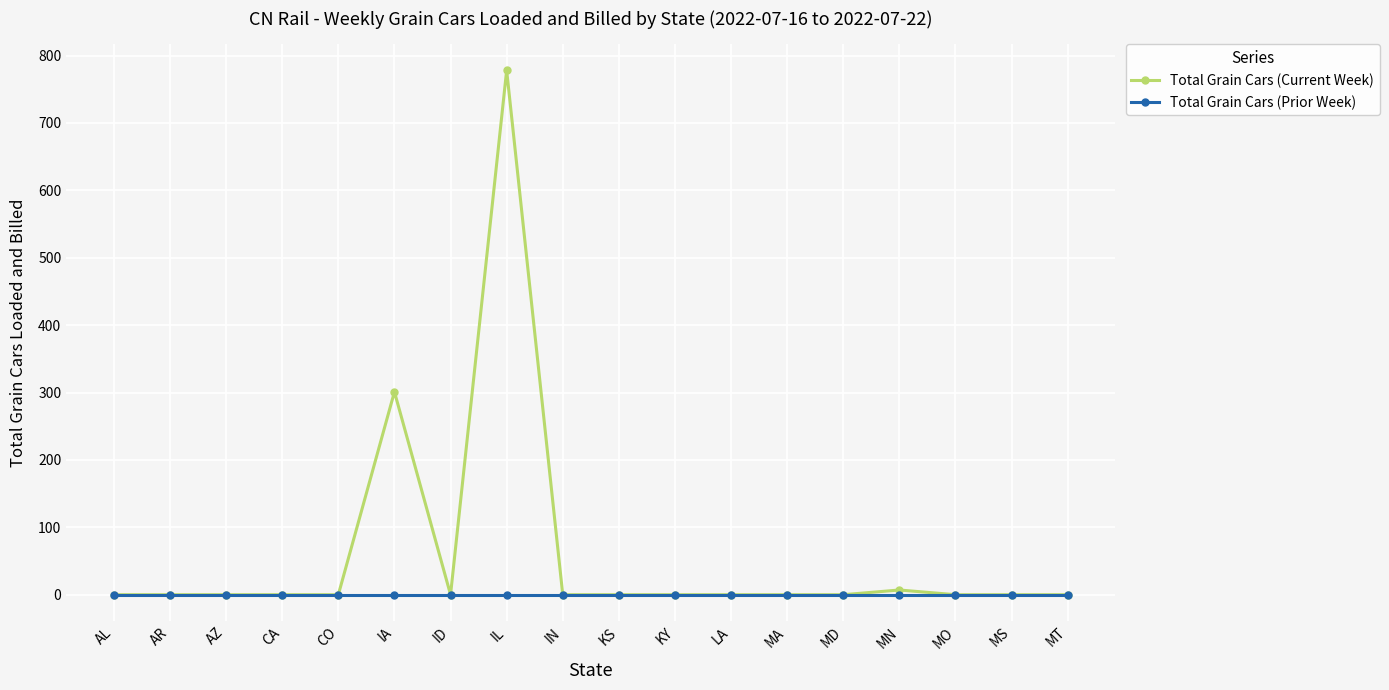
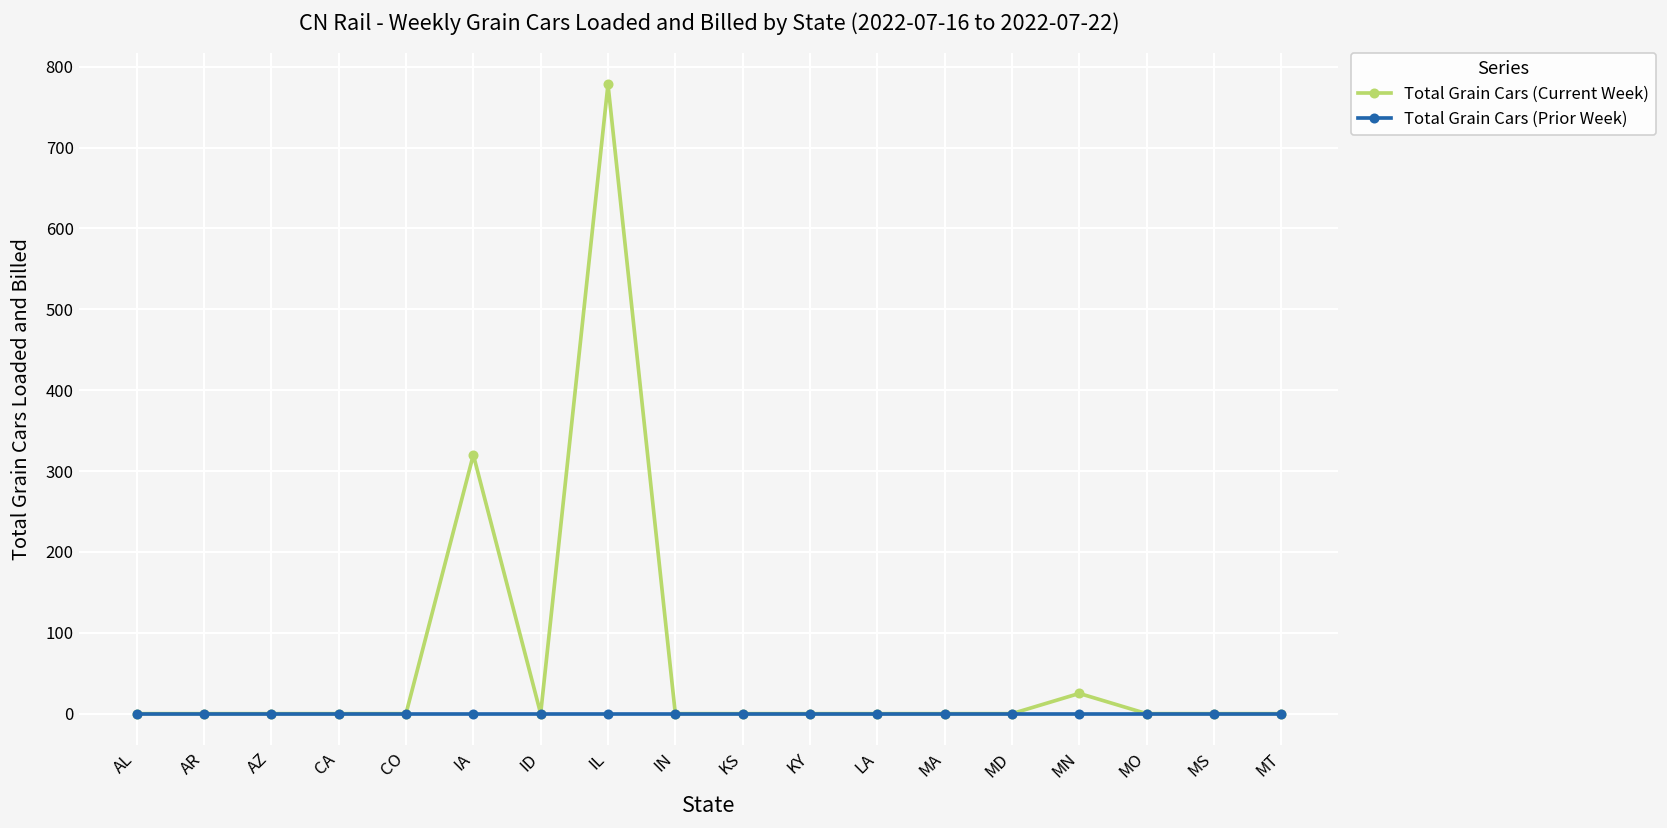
Total Grain Cars (Current Week), IA: 300 -> 320
Total Grain Cars (Current Week), MN: 10 -> 30
